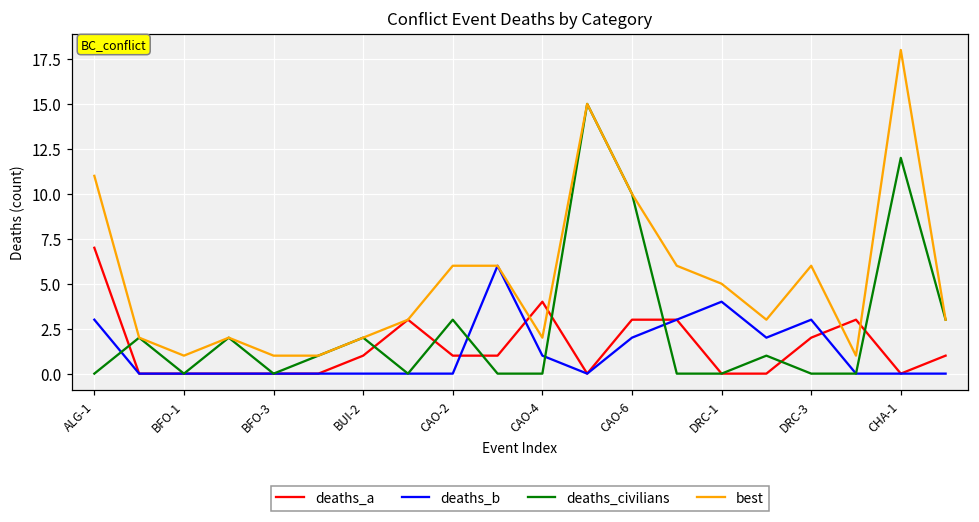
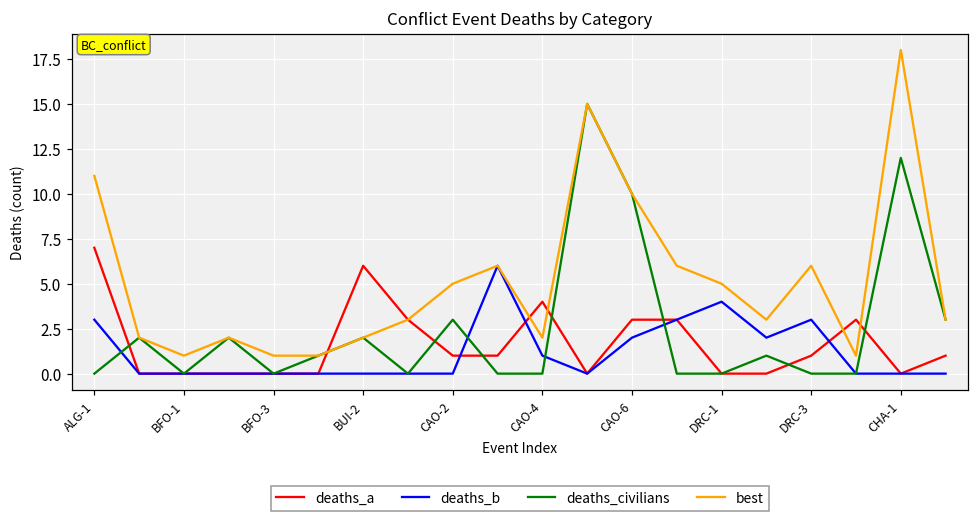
deaths_a, BUI-2: 1 -> 6
best, CAO-2: 6 -> 5
deaths_a, DRC-3: 2 -> 1
